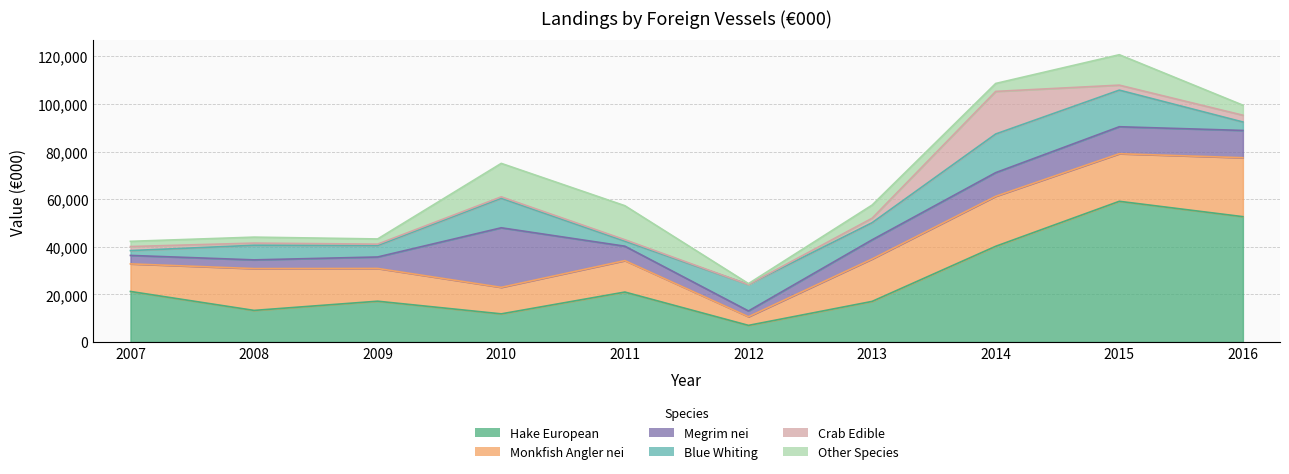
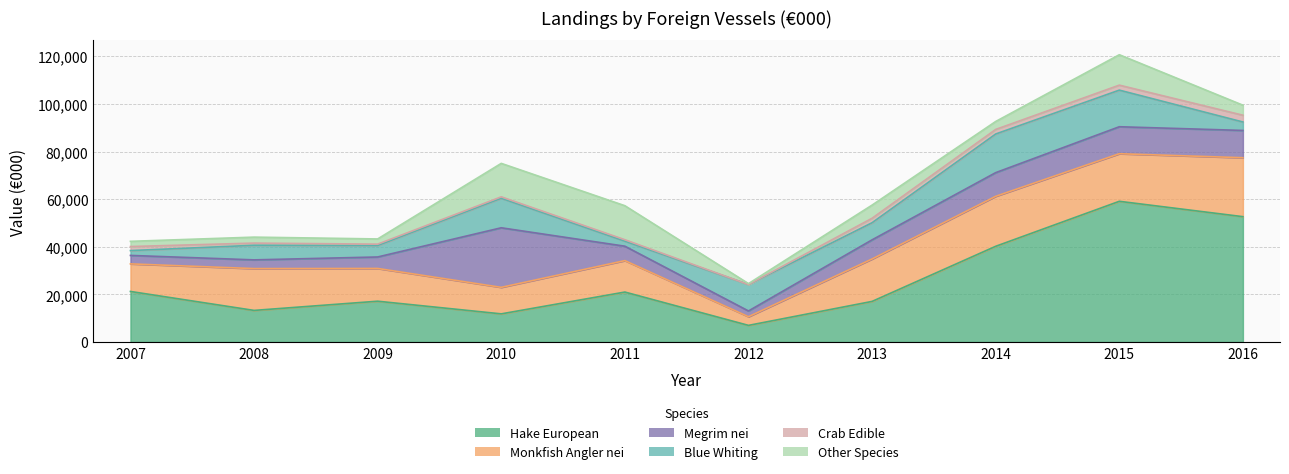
Crab Edible, 2014: 18,000 -> 2,000
